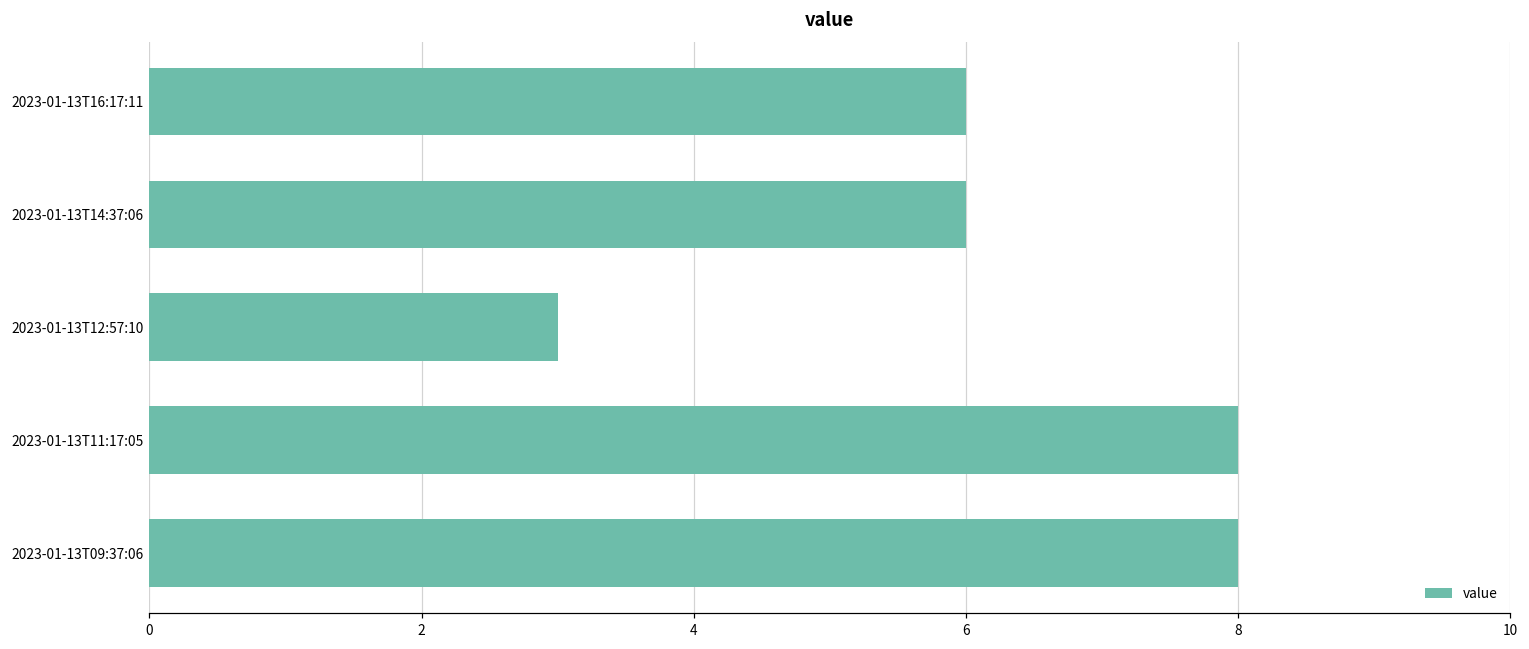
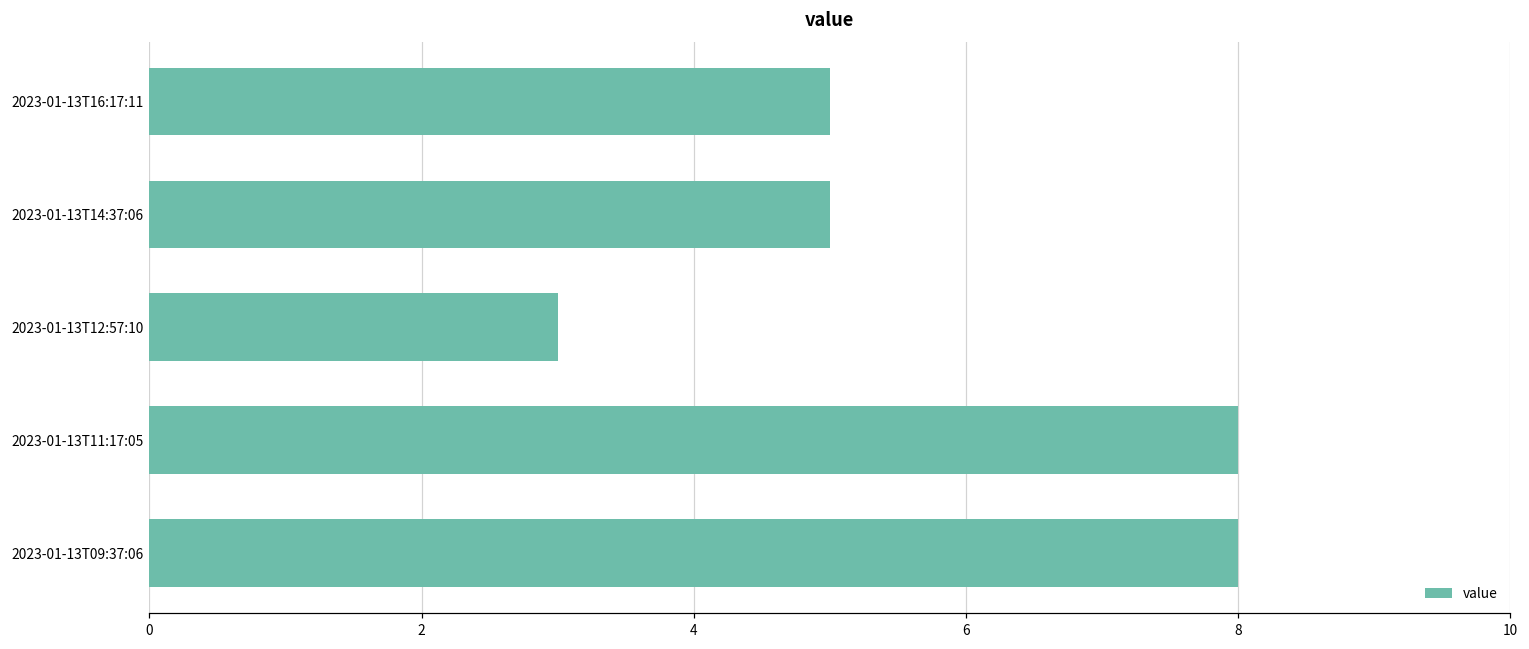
2023-01-13T16:17:11: 6 -> 5
2023-01-13T14:37:06: 6 -> 5
